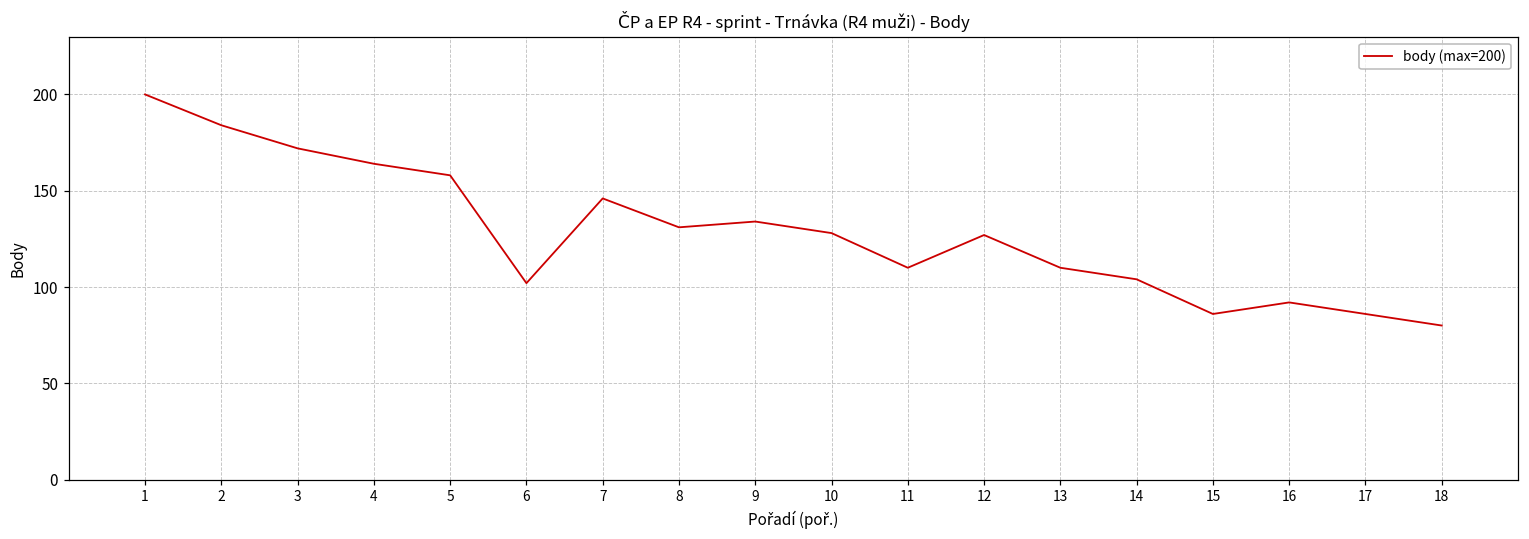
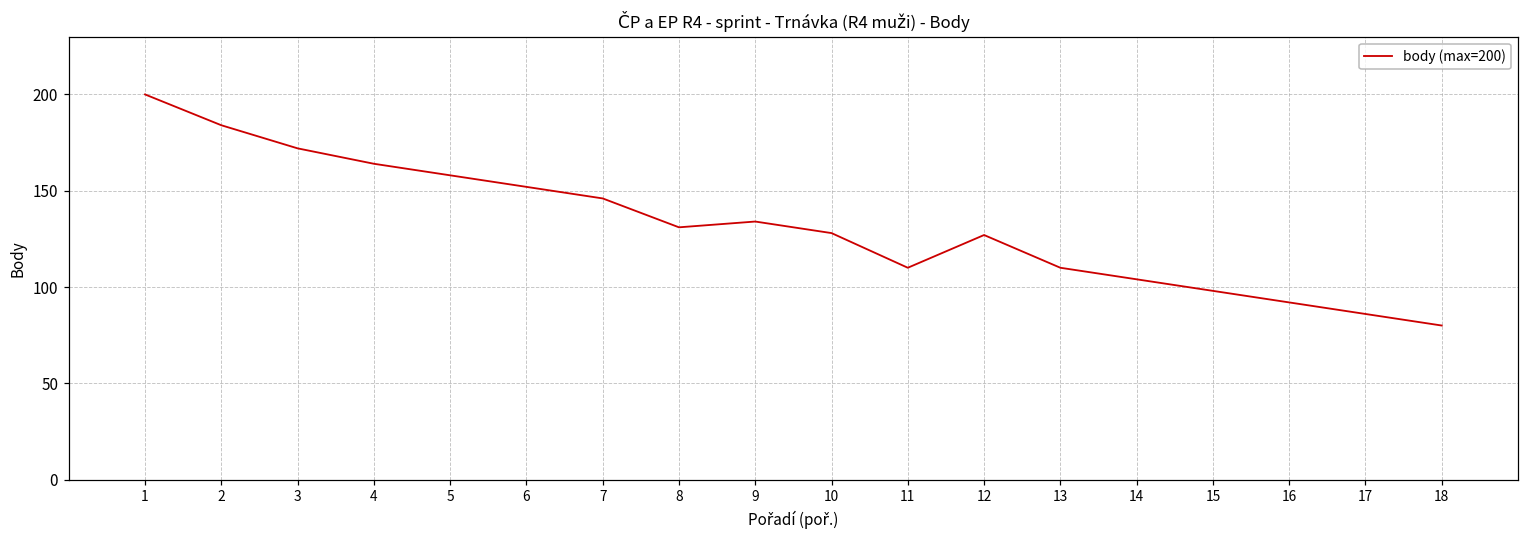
6: 102 -> 152
15: 86 -> 98
